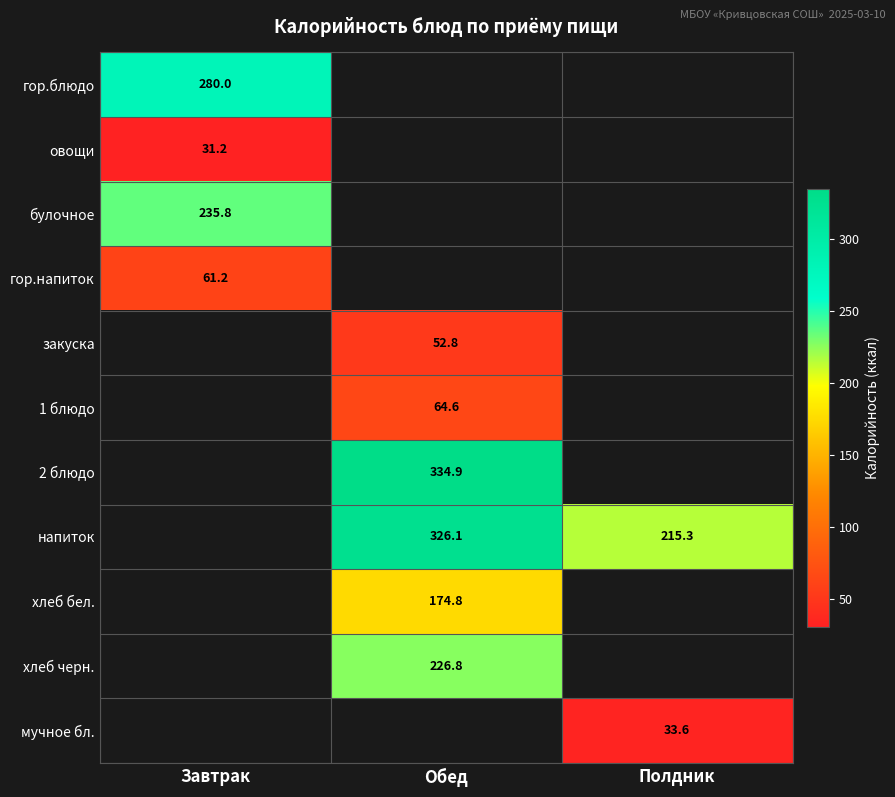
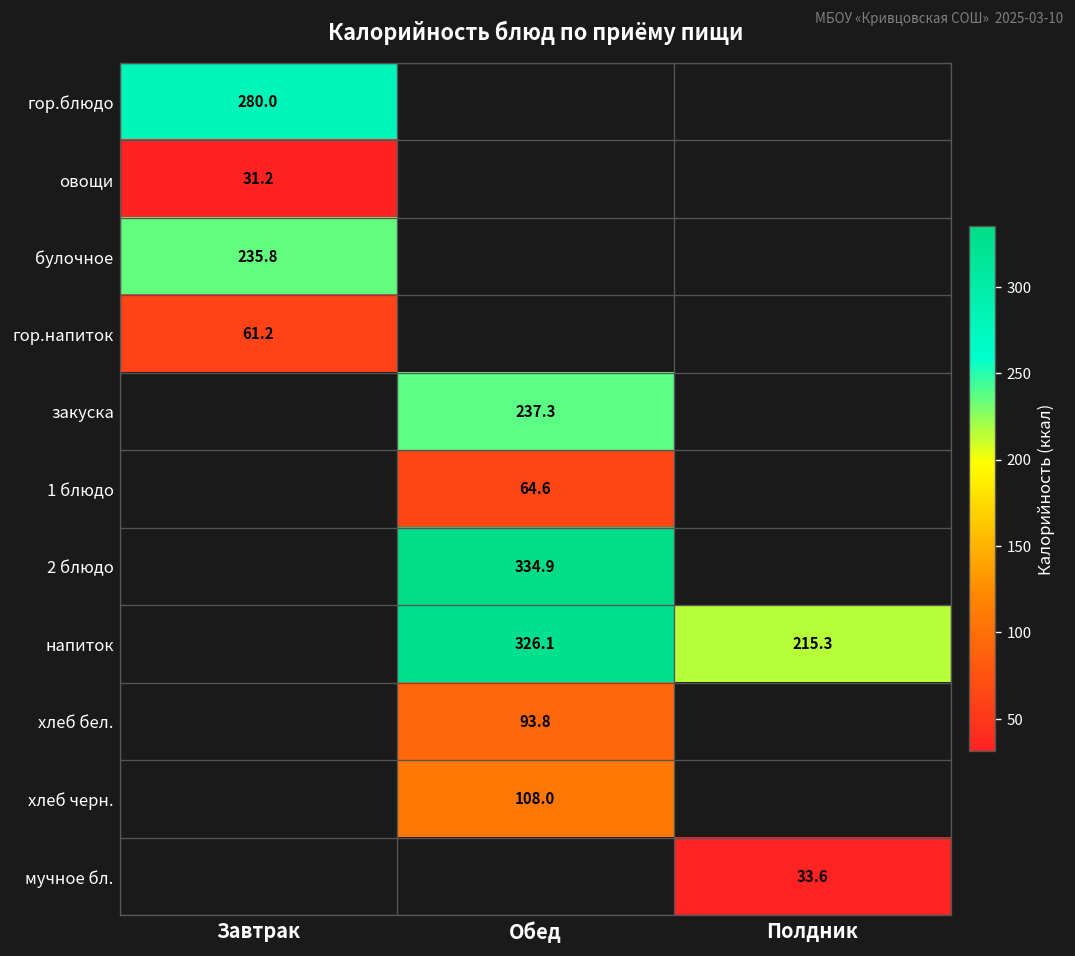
закуска, Обед: 52.8 -> 237.3
хлеб бел., Обед: 174.8 -> 93.8
хлеб черн., Обед: 226.8 -> 108.0
